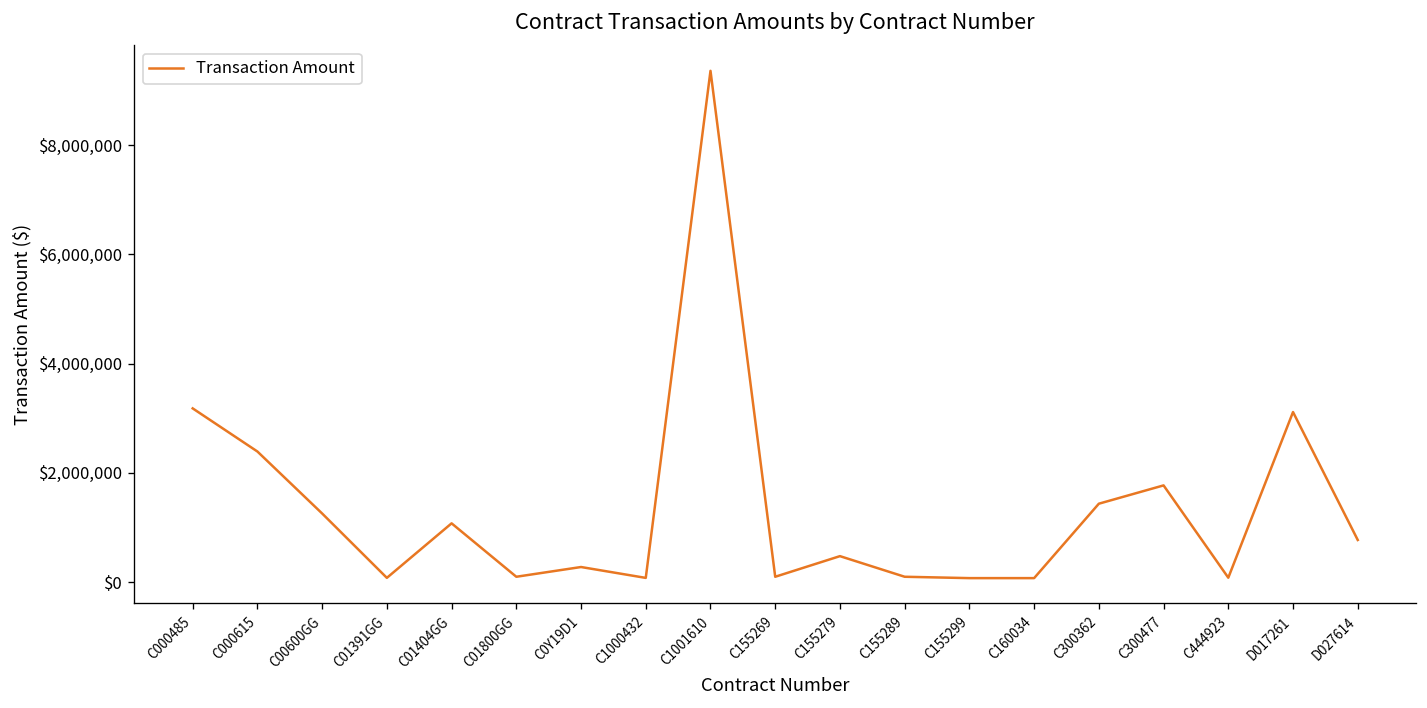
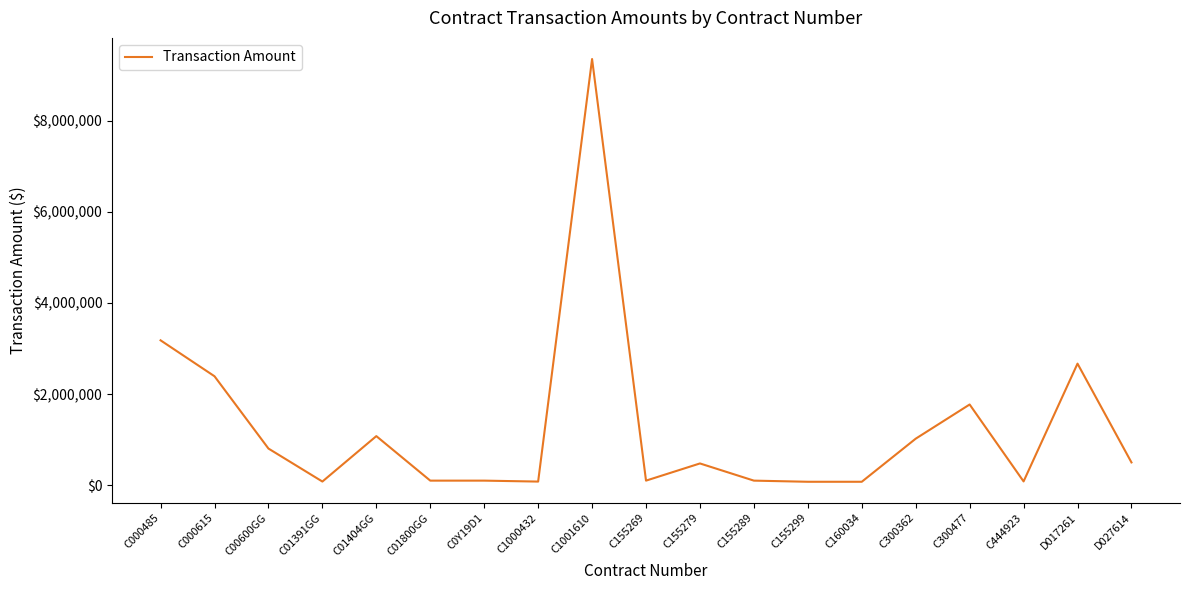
C00600GG: $1,300,000 -> $800,000
C0Y19D1: $300,000 -> $100,000
C300362: $1,400,000 -> $1,000,000
D017261: $3,100,000 -> $2,700,000
D027614: $800,000 -> $500,000
